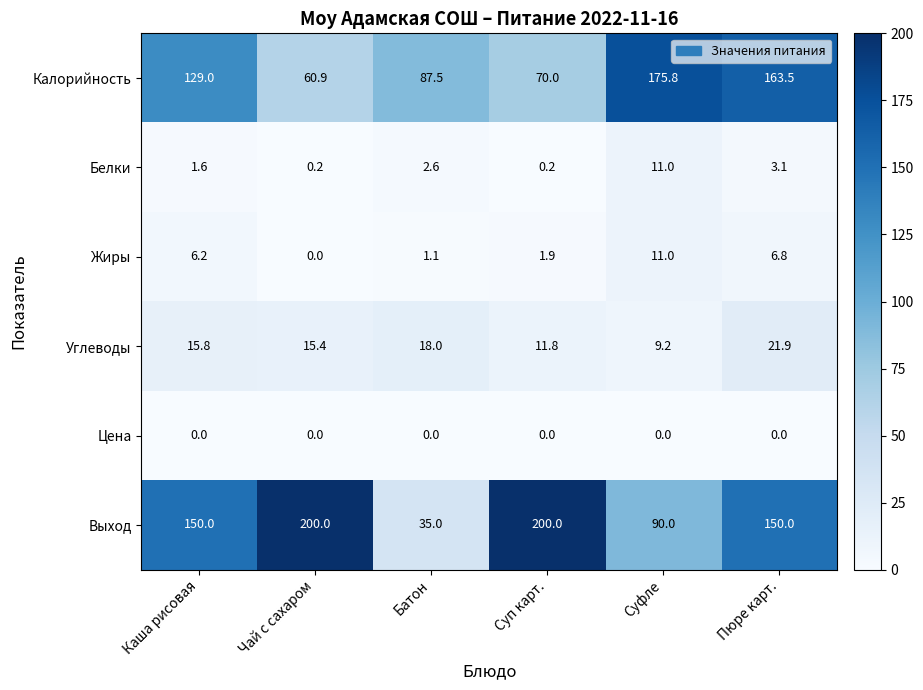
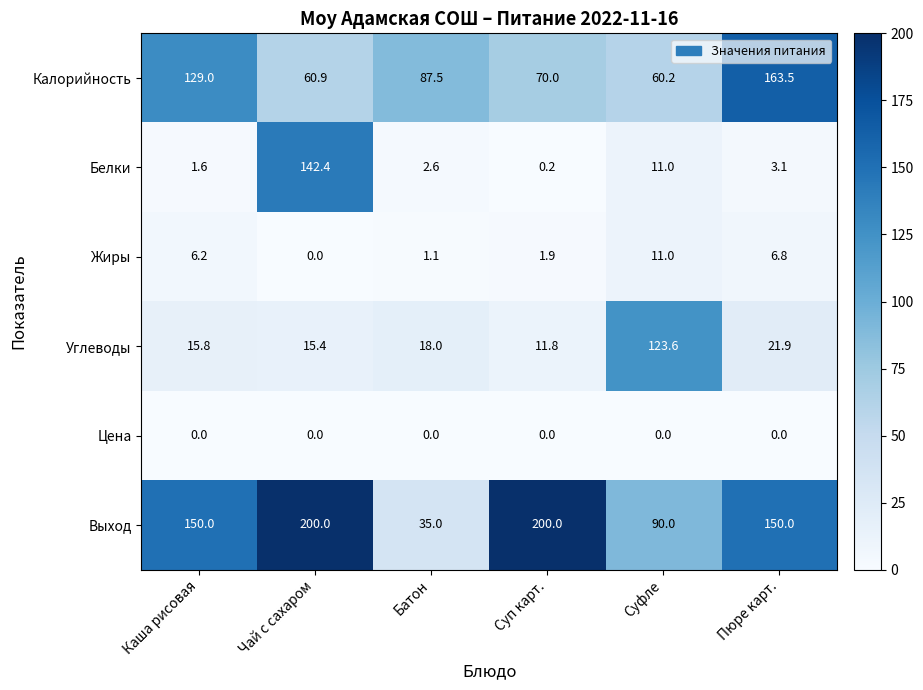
Калорийность, Суфле: 175.8 -> 60.2
Белки, Чай с сахаром: 0.2 -> 142.4
Углеводы, Суфле: 9.2 -> 123.6
